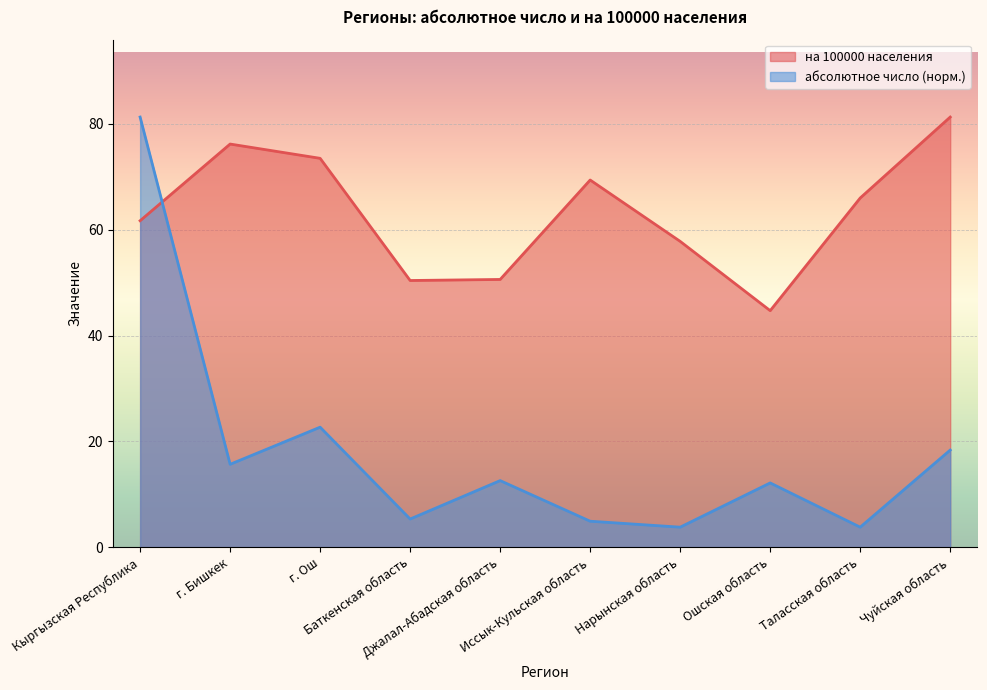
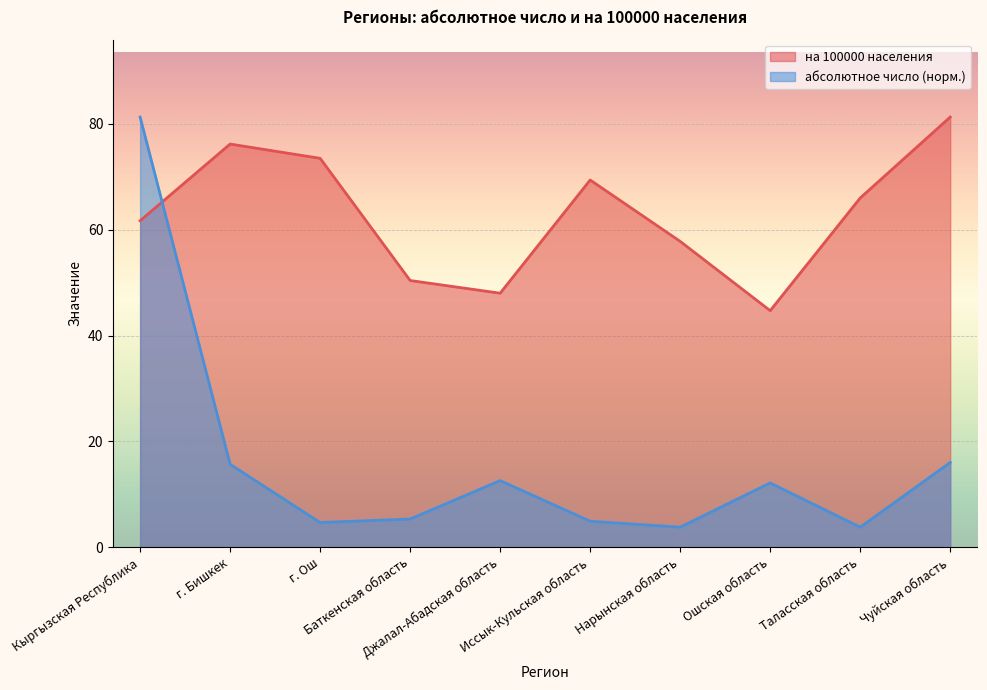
абсолютное число (норм.), г. Ош: 23 -> 5
на 100000 населения, Джалал-Абадская область: 51 -> 48
абсолютное число (норм.), Чуйская область: 18 -> 16
